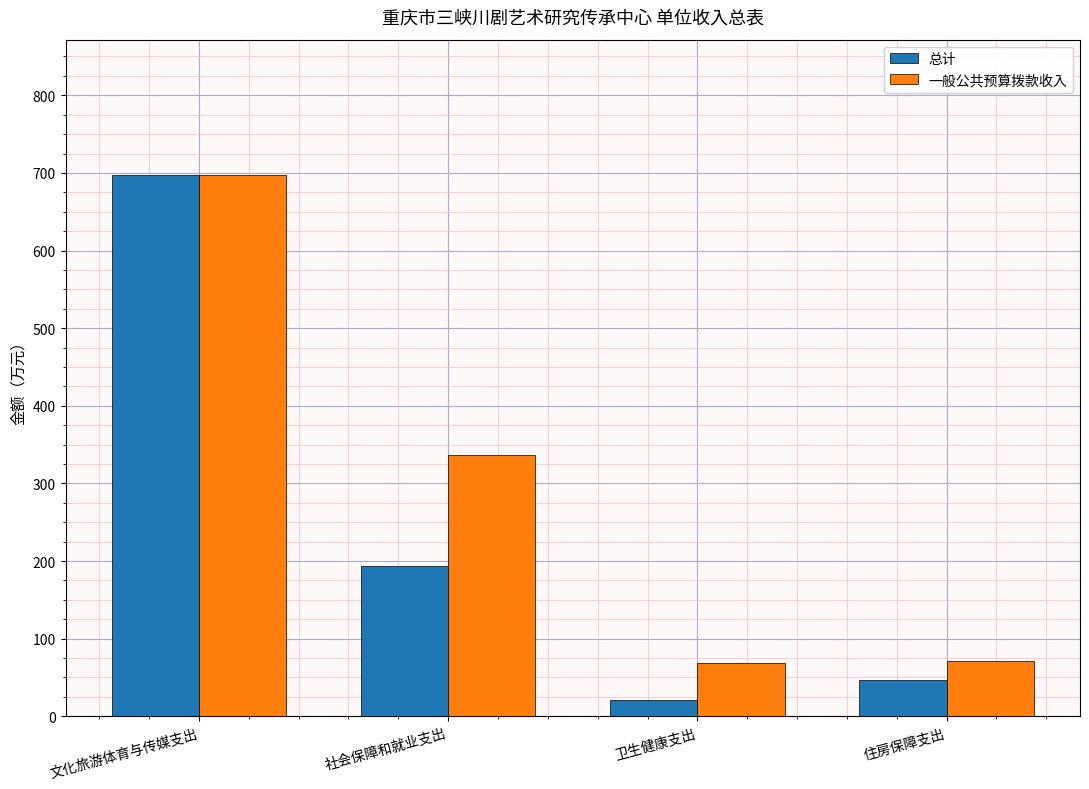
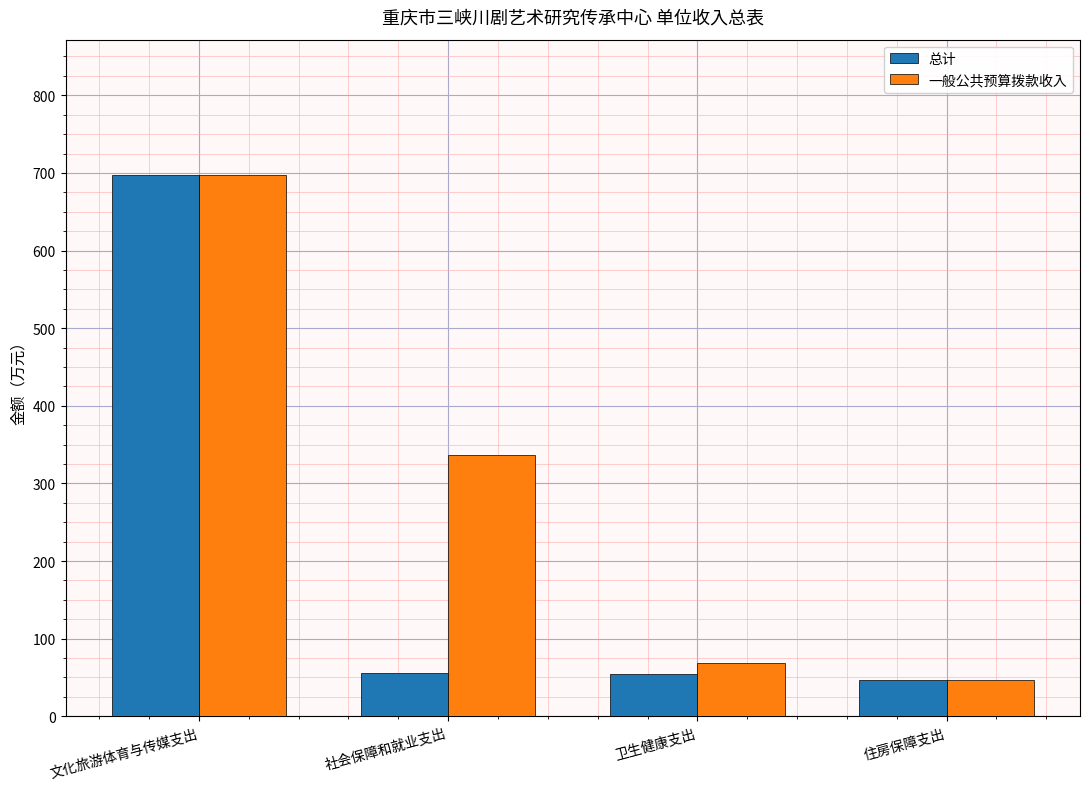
总计, 社会保障和就业支出: 190 -> 60
总计, 卫生健康支出: 20 -> 50
一般公共预算拨款收入, 住房保障支出: 70 -> 50
